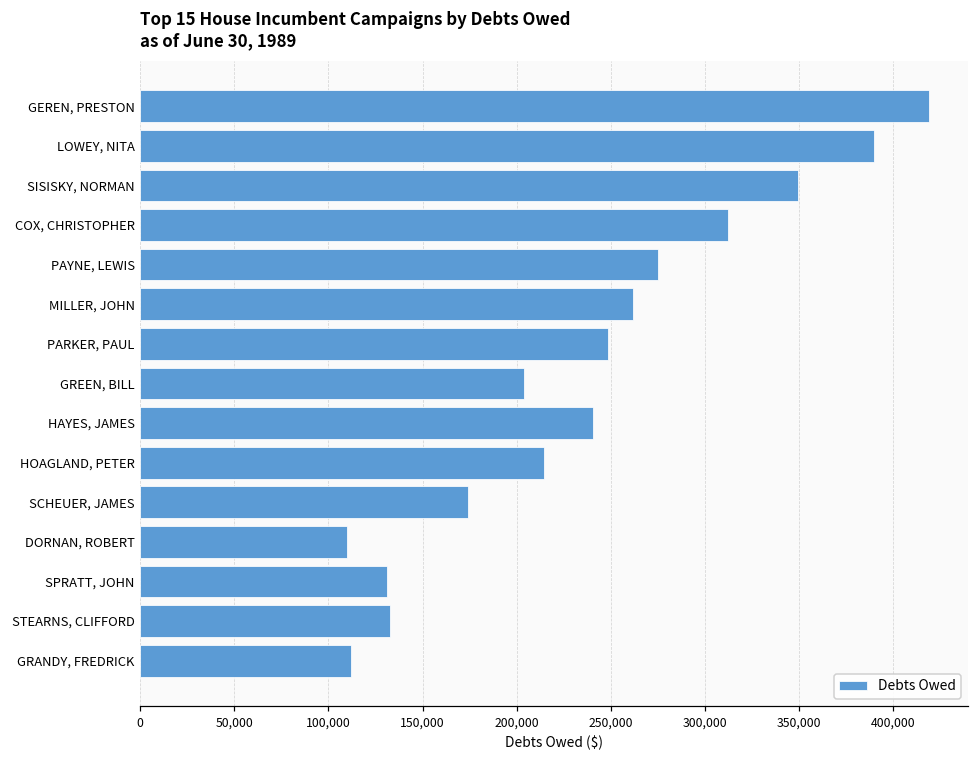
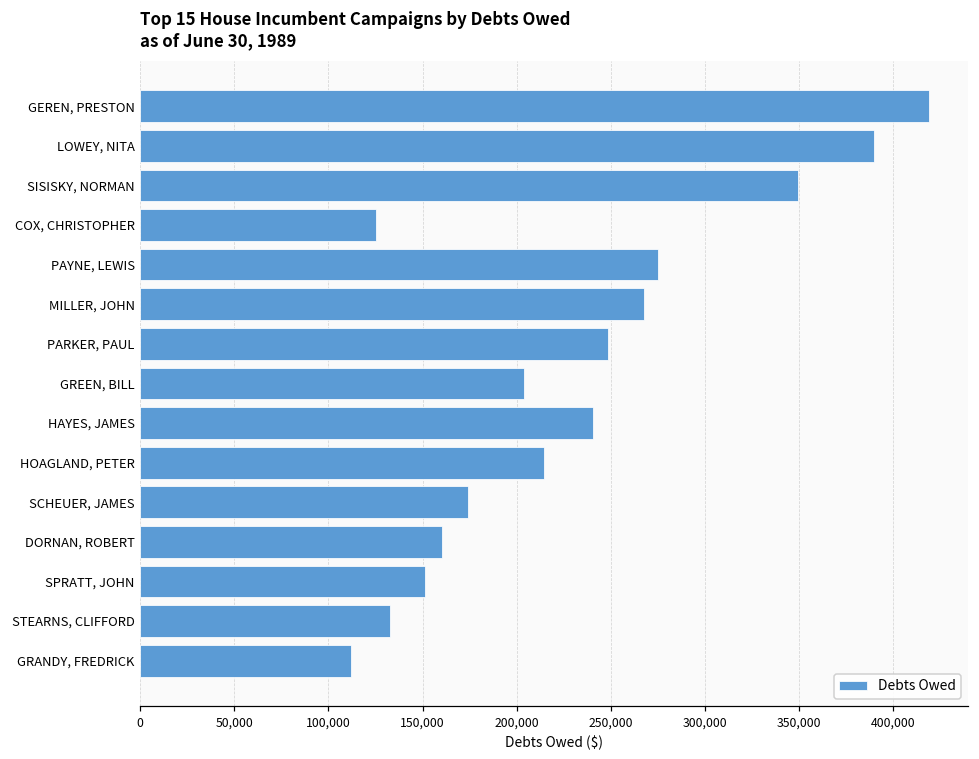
COX, CHRISTOPHER: 312,000 -> 125,000
MILLER, JOHN: 261,000 -> 268,000
DORNAN, ROBERT: 110,000 -> 160,000
SPRATT, JOHN: 131,000 -> 152,000
